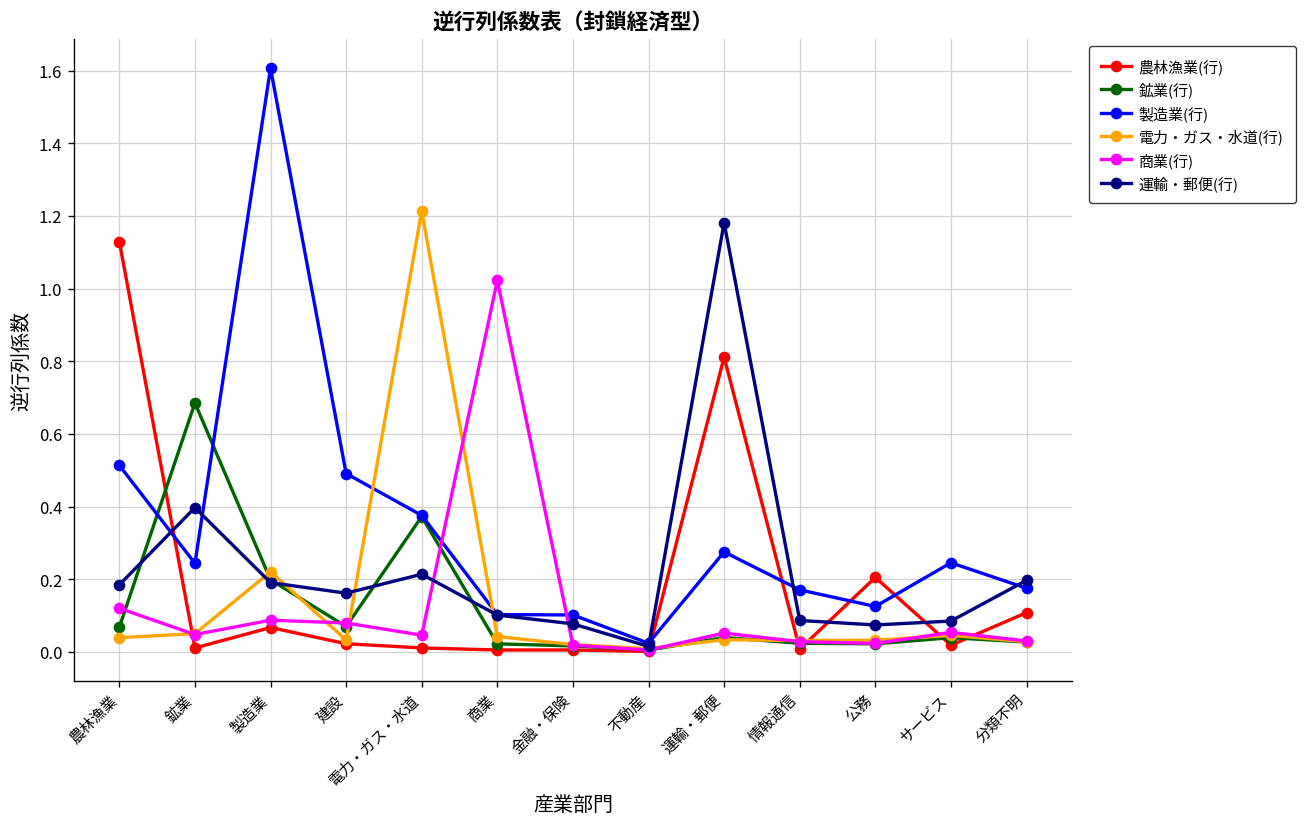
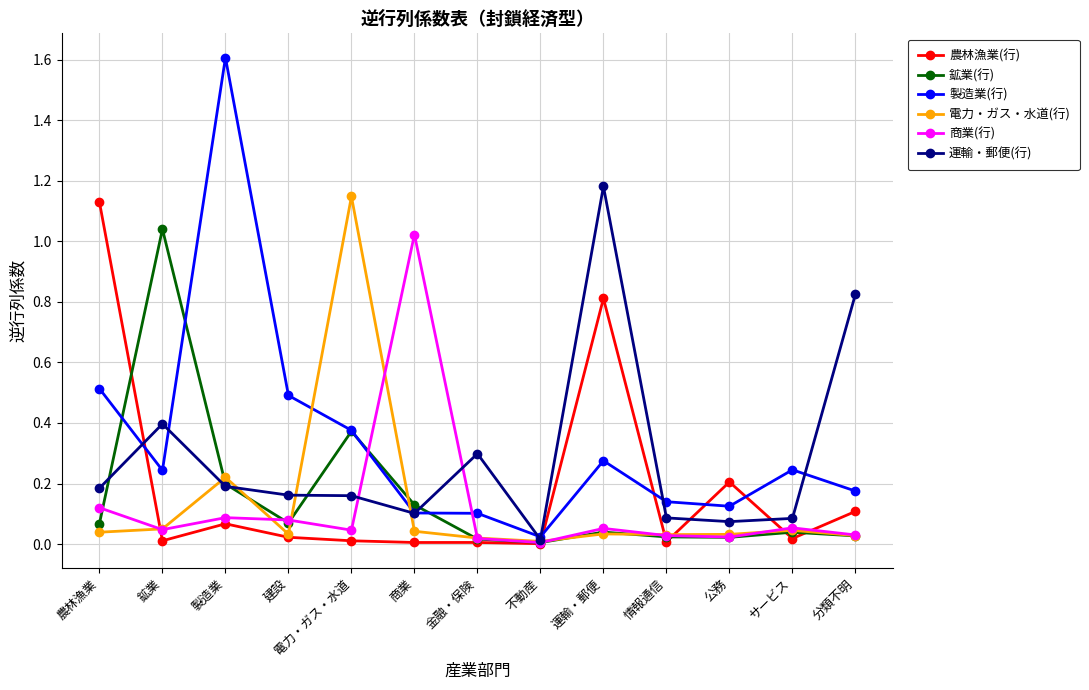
鉱業(行), 鉱業: 0.69 -> 1.04
電力・ガス・水道(行), 電力・ガス・水道: 1.21 -> 1.15
運輸・郵便(行), 電力・ガス・水道: 0.21 -> 0.16
鉱業(行), 商業: 0.02 -> 0.13
運輸・郵便(行), 金融・保険: 0.08 -> 0.30
製造業(行), 情報通信: 0.17 -> 0.14
運輸・郵便(行), 分類不明: 0.20 -> 0.83
